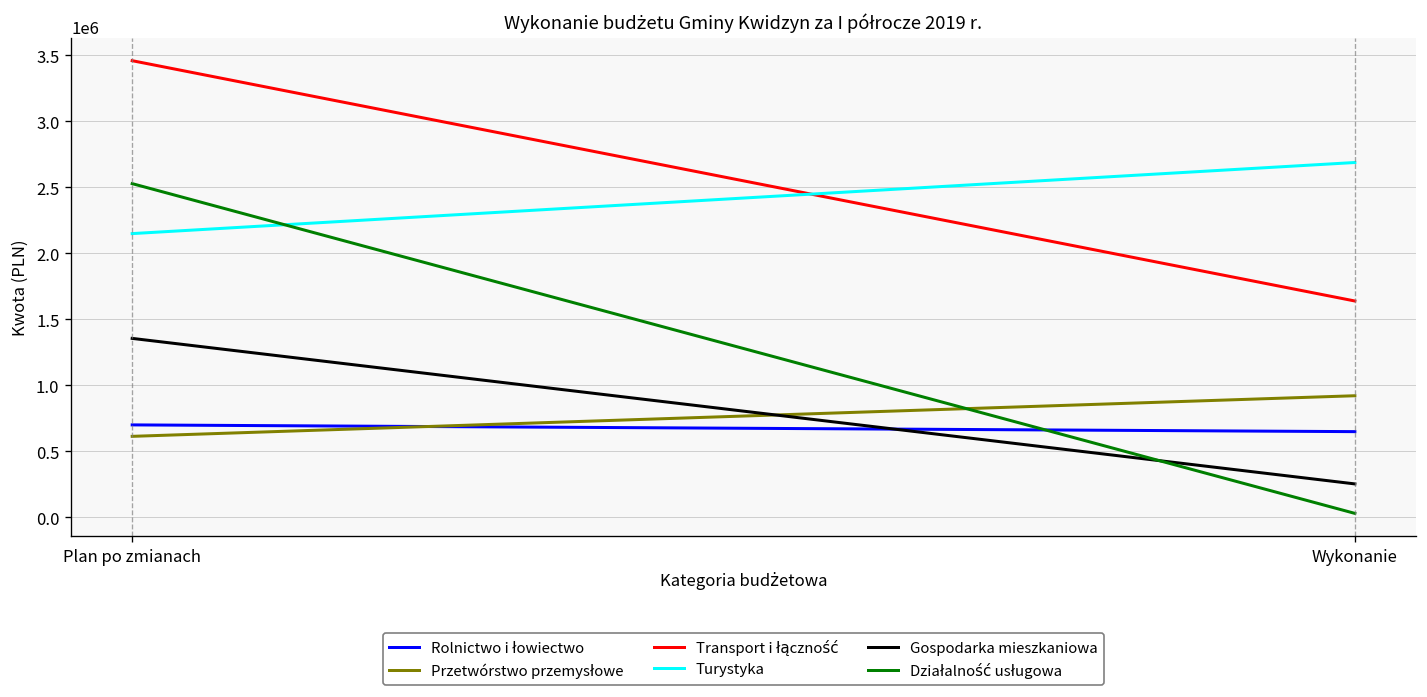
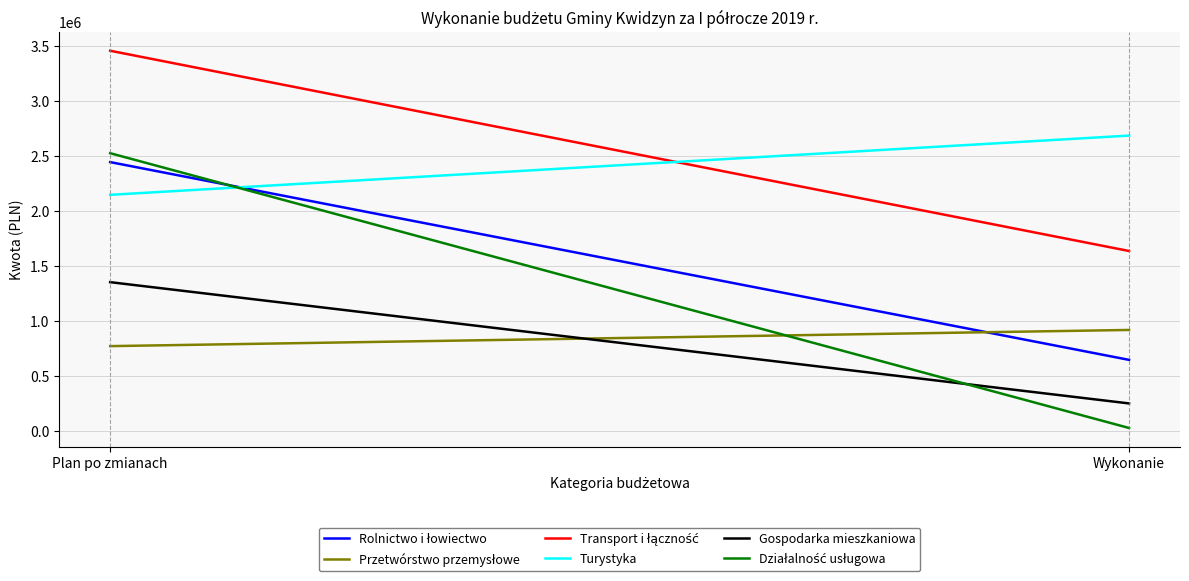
Rolnictwo i łowiectwo, Plan po zmianach: 700000 -> 2450000
Przetwórstwo przemysłowe, Plan po zmianach: 610000 -> 770000
